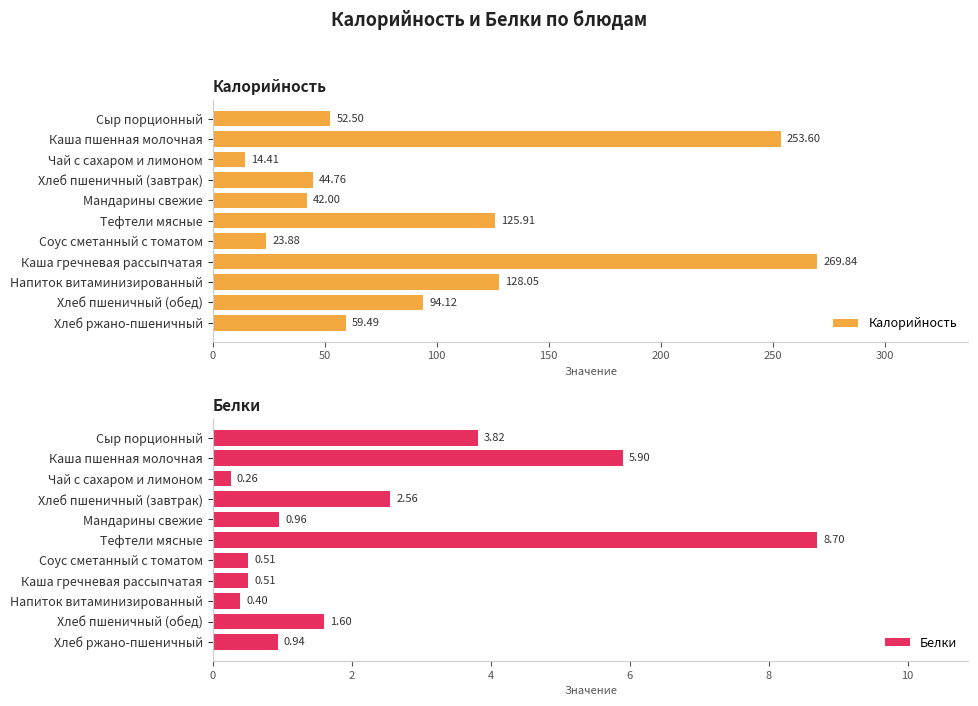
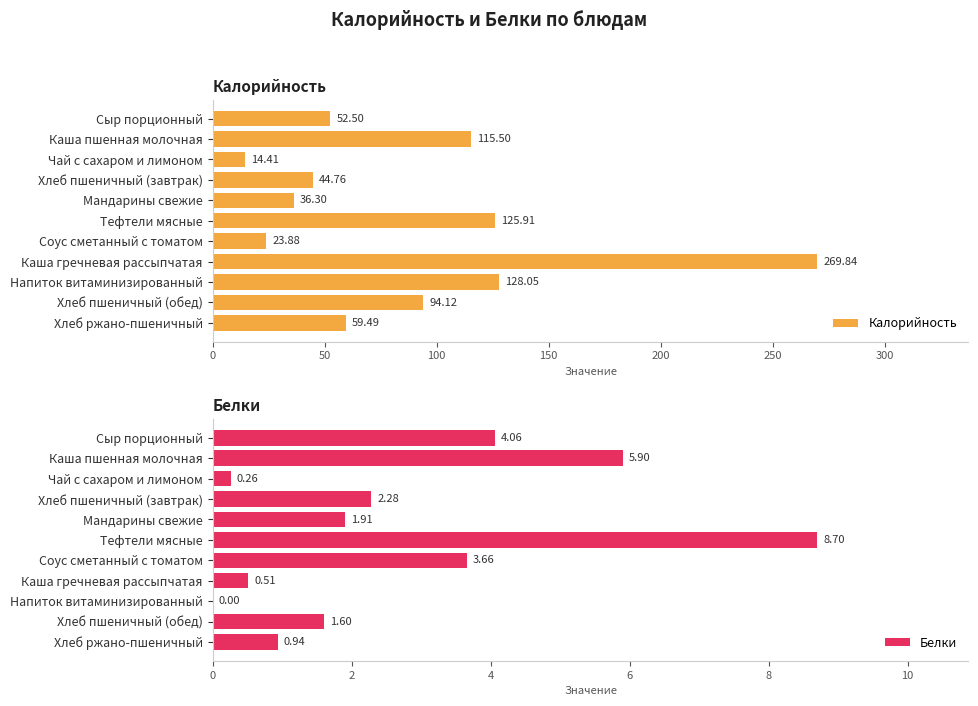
Калорийность, Каша пшенная молочная: 253.60 -> 115.50
Калорийность, Мандарины свежие: 42.00 -> 36.30
Белки, Сыр порционный: 3.82 -> 4.06
Белки, Хлеб пшеничный (завтрак): 2.56 -> 2.28
Белки, Мандарины свежие: 0.96 -> 1.91
Белки, Соус сметанный с томатом: 0.51 -> 3.66
Белки, Напиток витаминизированный: 0.40 -> 0.00
